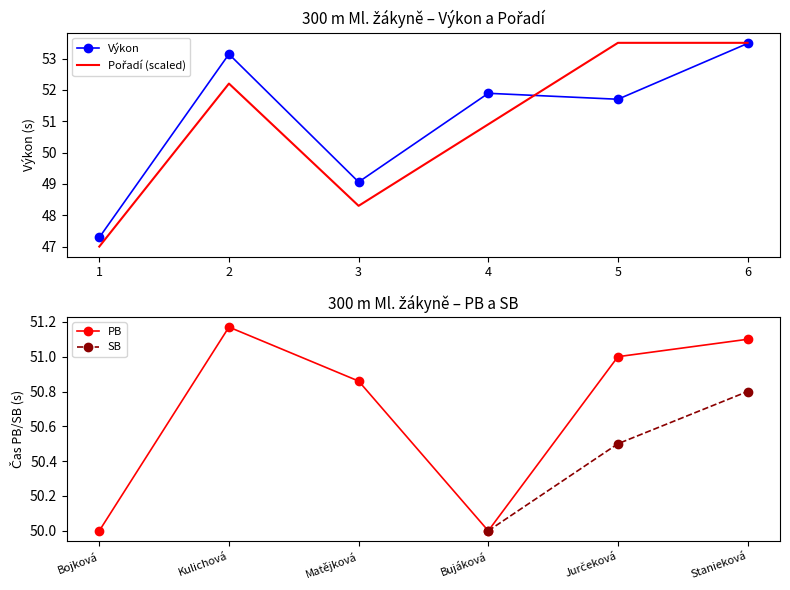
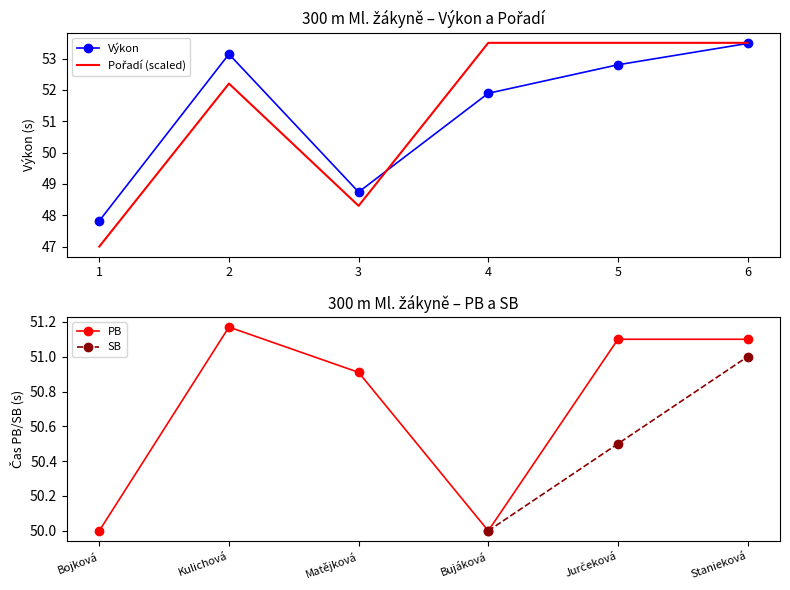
300 m Ml. žákyně – Výkon a Pořadí, Výkon, 1: 47.3 -> 47.8
300 m Ml. žákyně – Výkon a Pořadí, Výkon, 3: 49.1 -> 48.7
300 m Ml. žákyně – Výkon a Pořadí, Pořadí (scaled), 4: 50.9 -> 53.5
300 m Ml. žákyně – Výkon a Pořadí, Výkon, 5: 51.7 -> 52.8
300 m Ml. žákyně – PB a SB, PB, Matějková: 50.86 -> 50.91
300 m Ml. žákyně – PB a SB, PB, Jurčeková: 51.0 -> 51.1
300 m Ml. žákyně – PB a SB, SB, Stanieková: 50.8 -> 51.0
